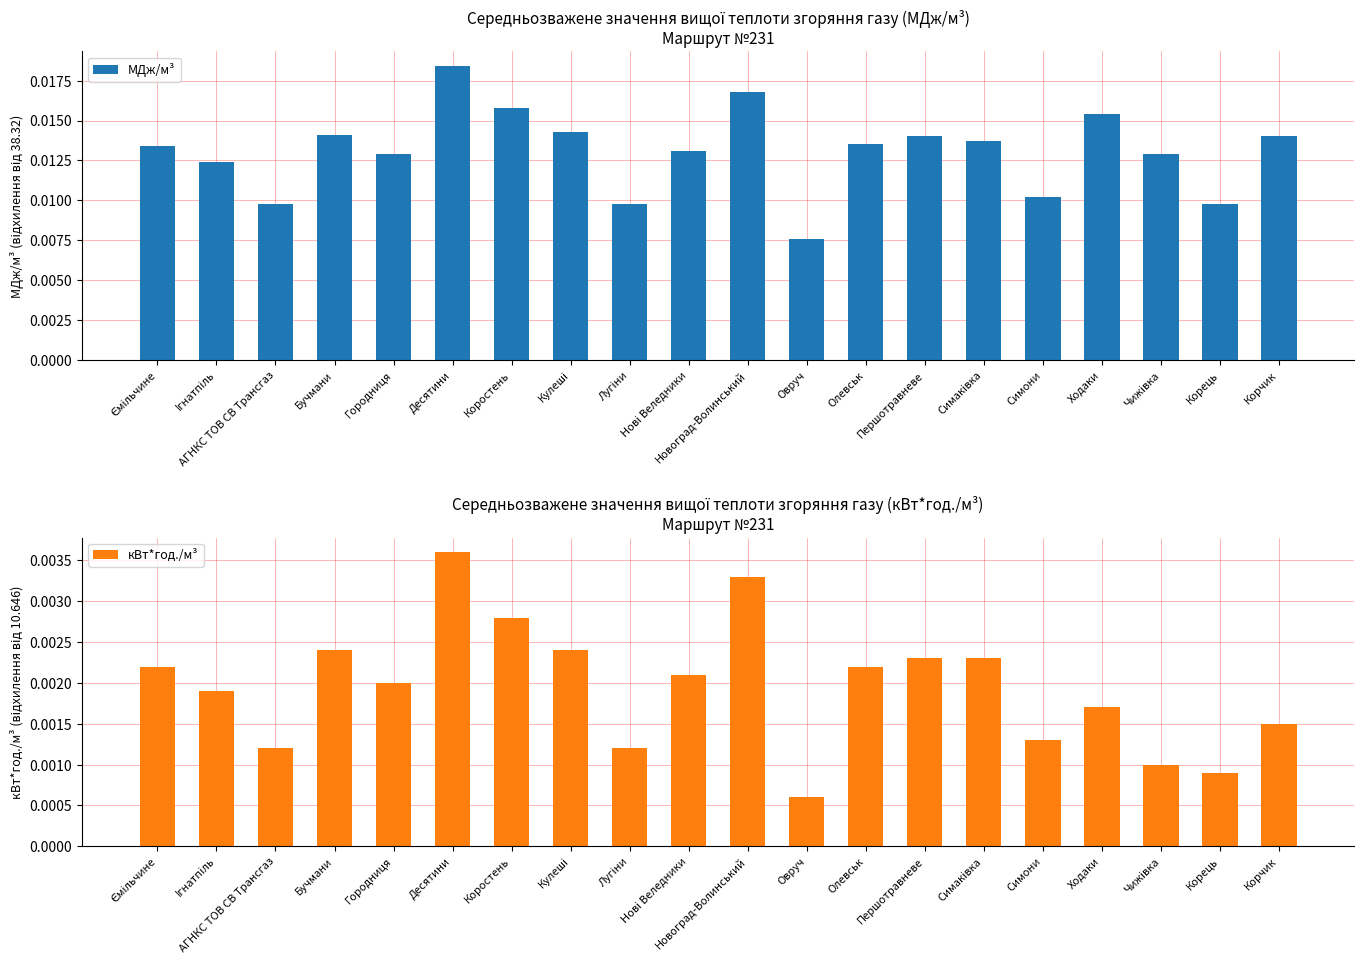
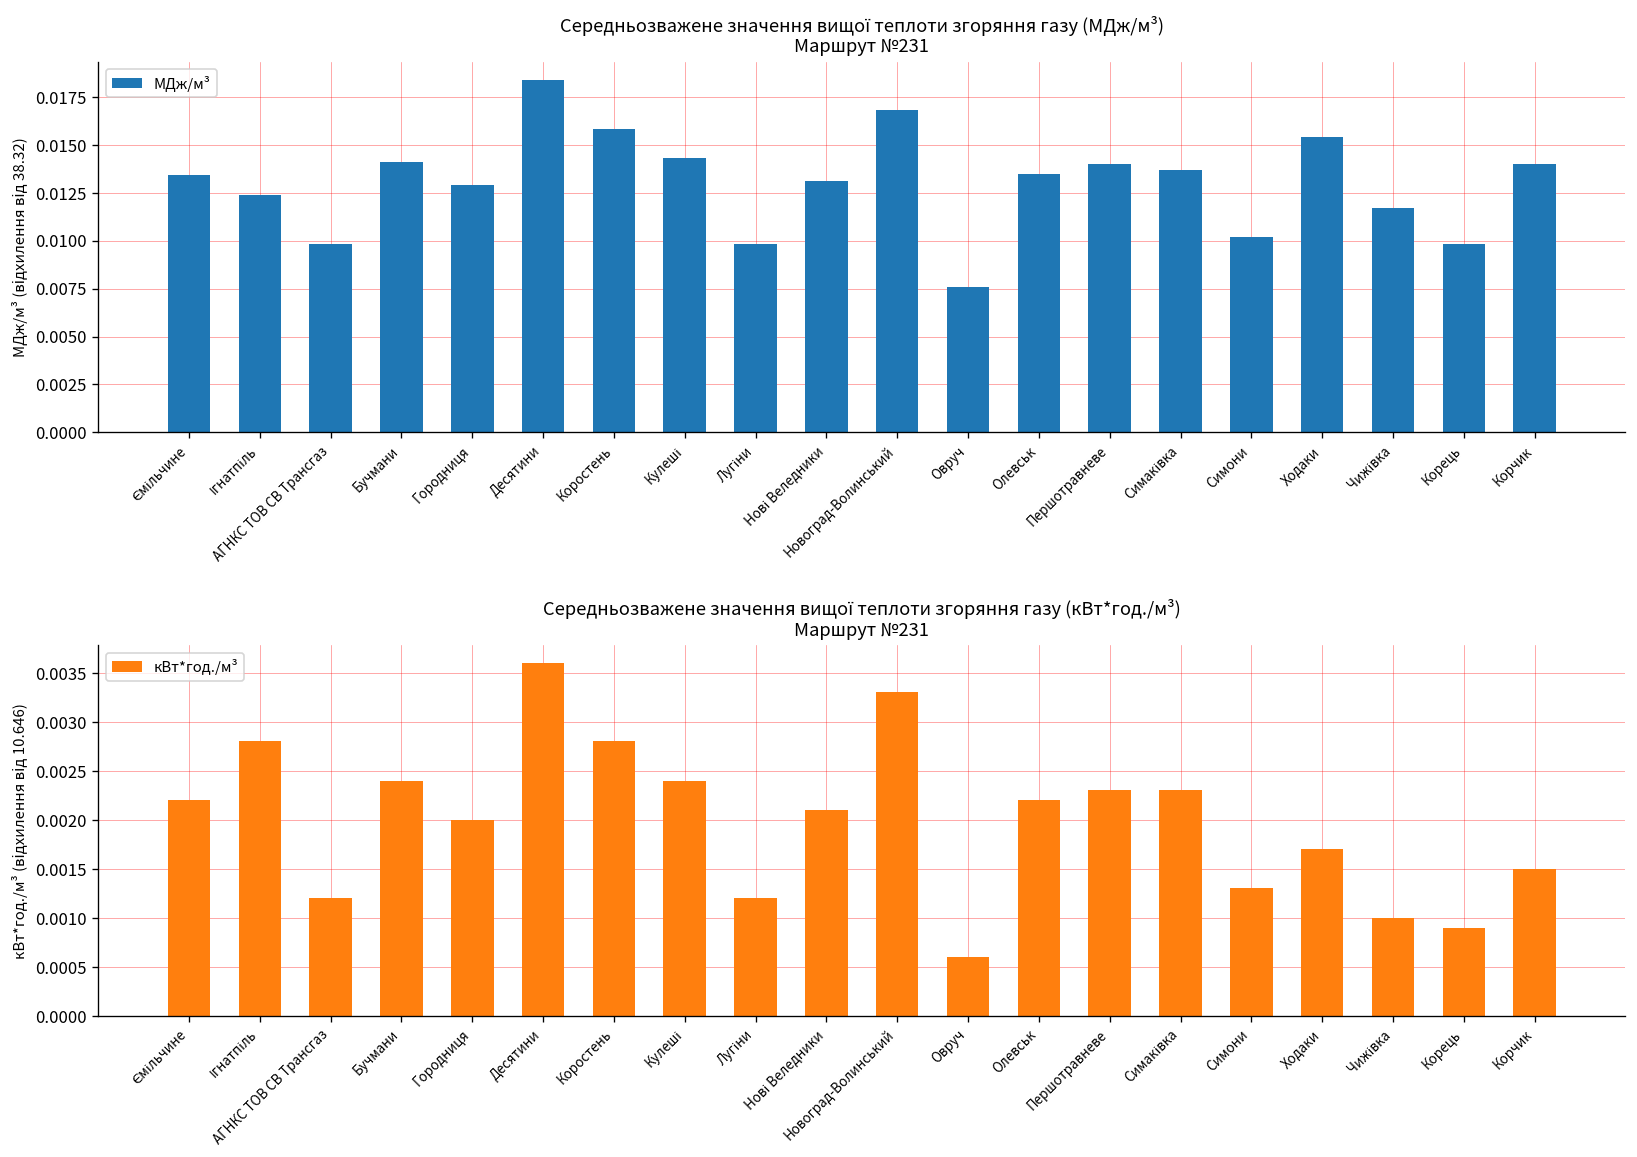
Середньозважене значення вищої теплоти згоряння газу (МДж/м³) Маршрут №231, Чижівка: 0.0129 -> 0.0117
Середньозважене значення вищої теплоти згоряння газу (кВт*год./м³) Маршрут №231, Ігнатпіль: 0.0019 -> 0.0028
